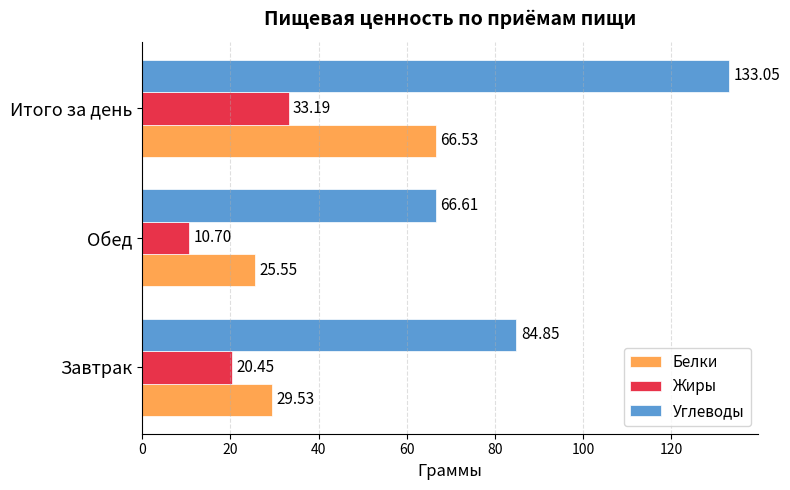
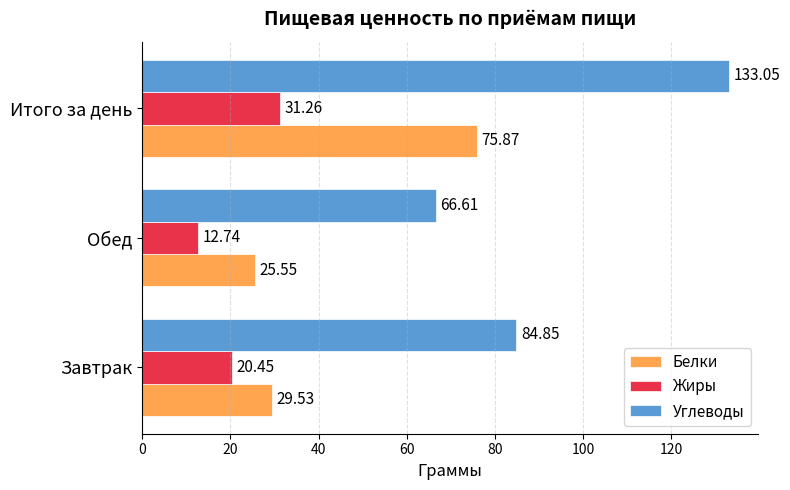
Жиры, Итого за день: 33.19 -> 31.26
Белки, Итого за день: 66.53 -> 75.87
Жиры, Обед: 10.70 -> 12.74
